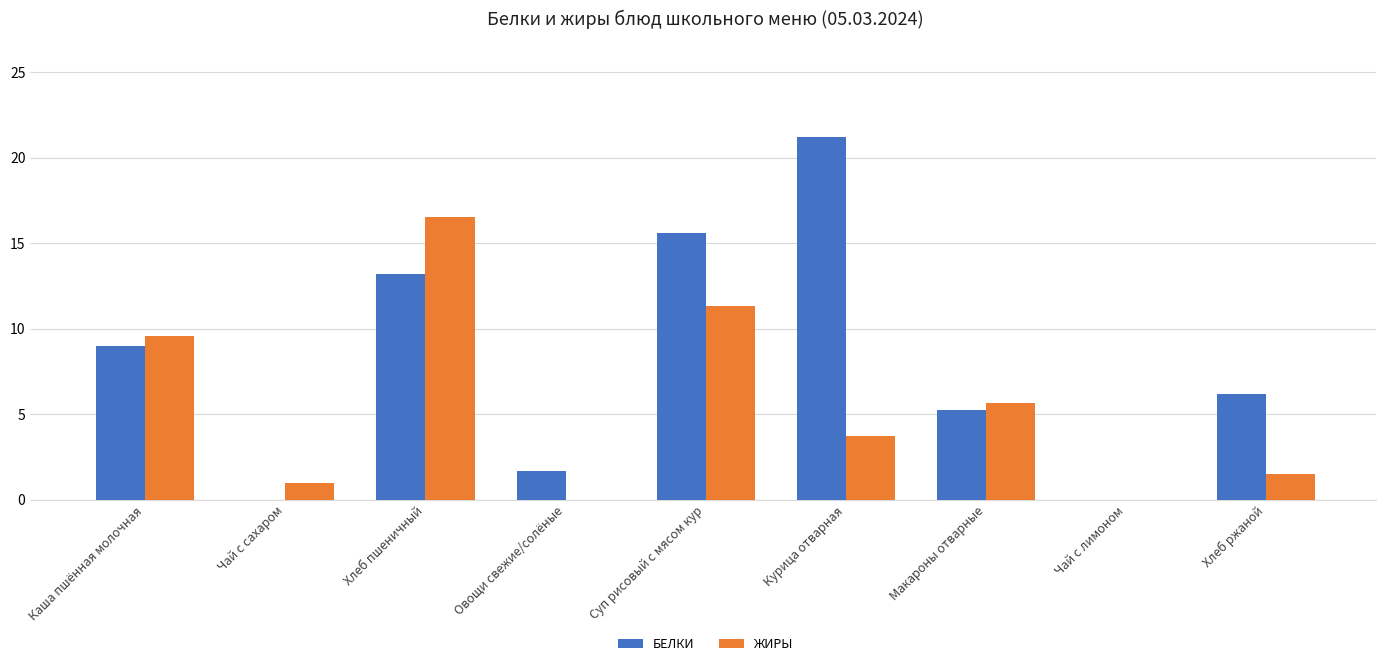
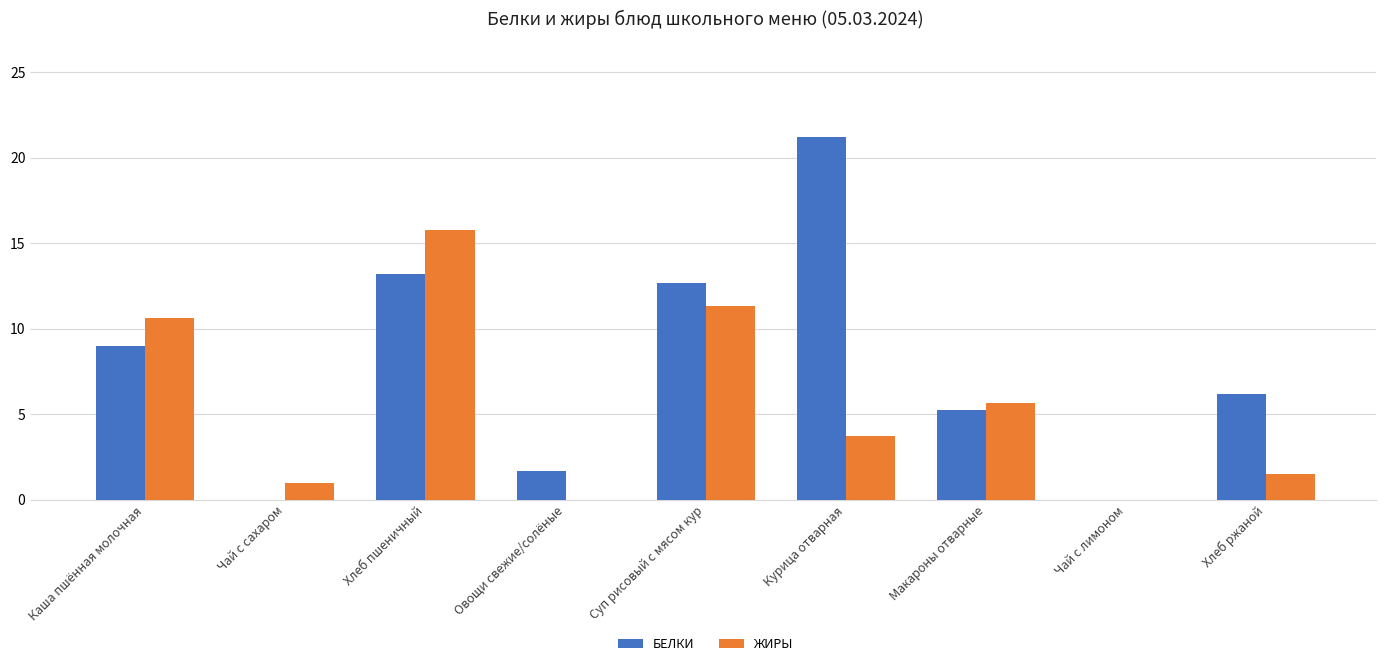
ЖИРЫ, Каша пшённая молочная: 9.6 -> 10.6
ЖИРЫ, Хлеб пшеничный: 16.6 -> 15.8
БЕЛКИ, Суп рисовый с мясом кур: 15.6 -> 12.7
